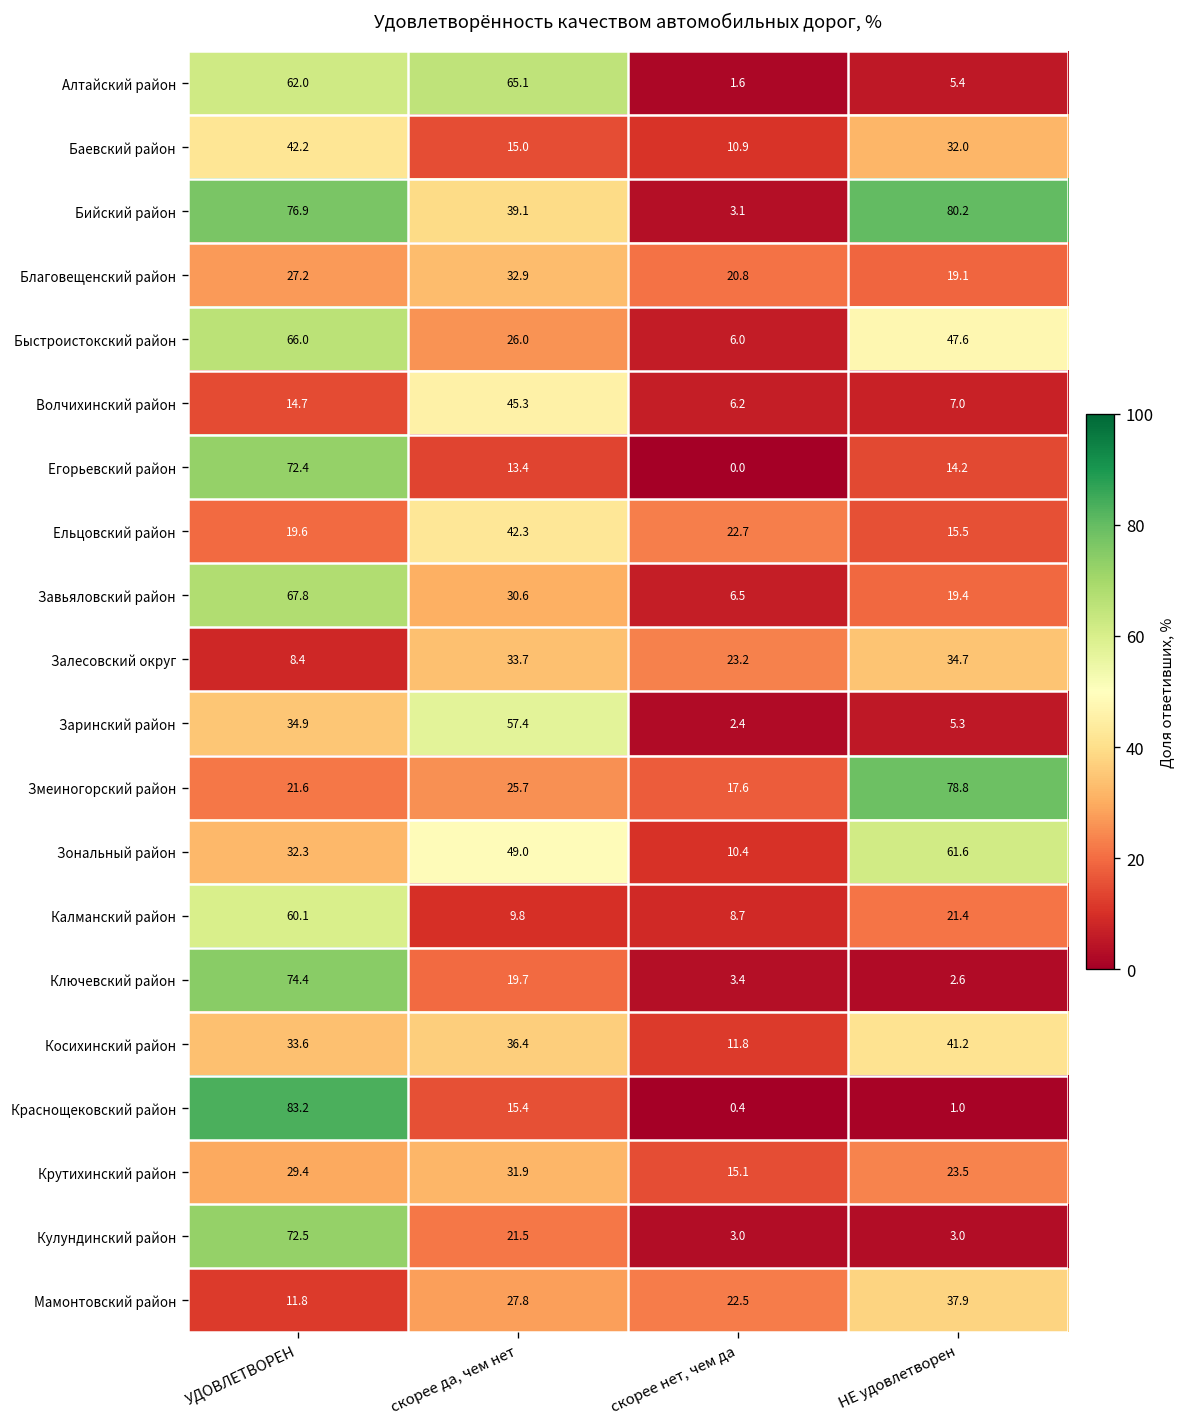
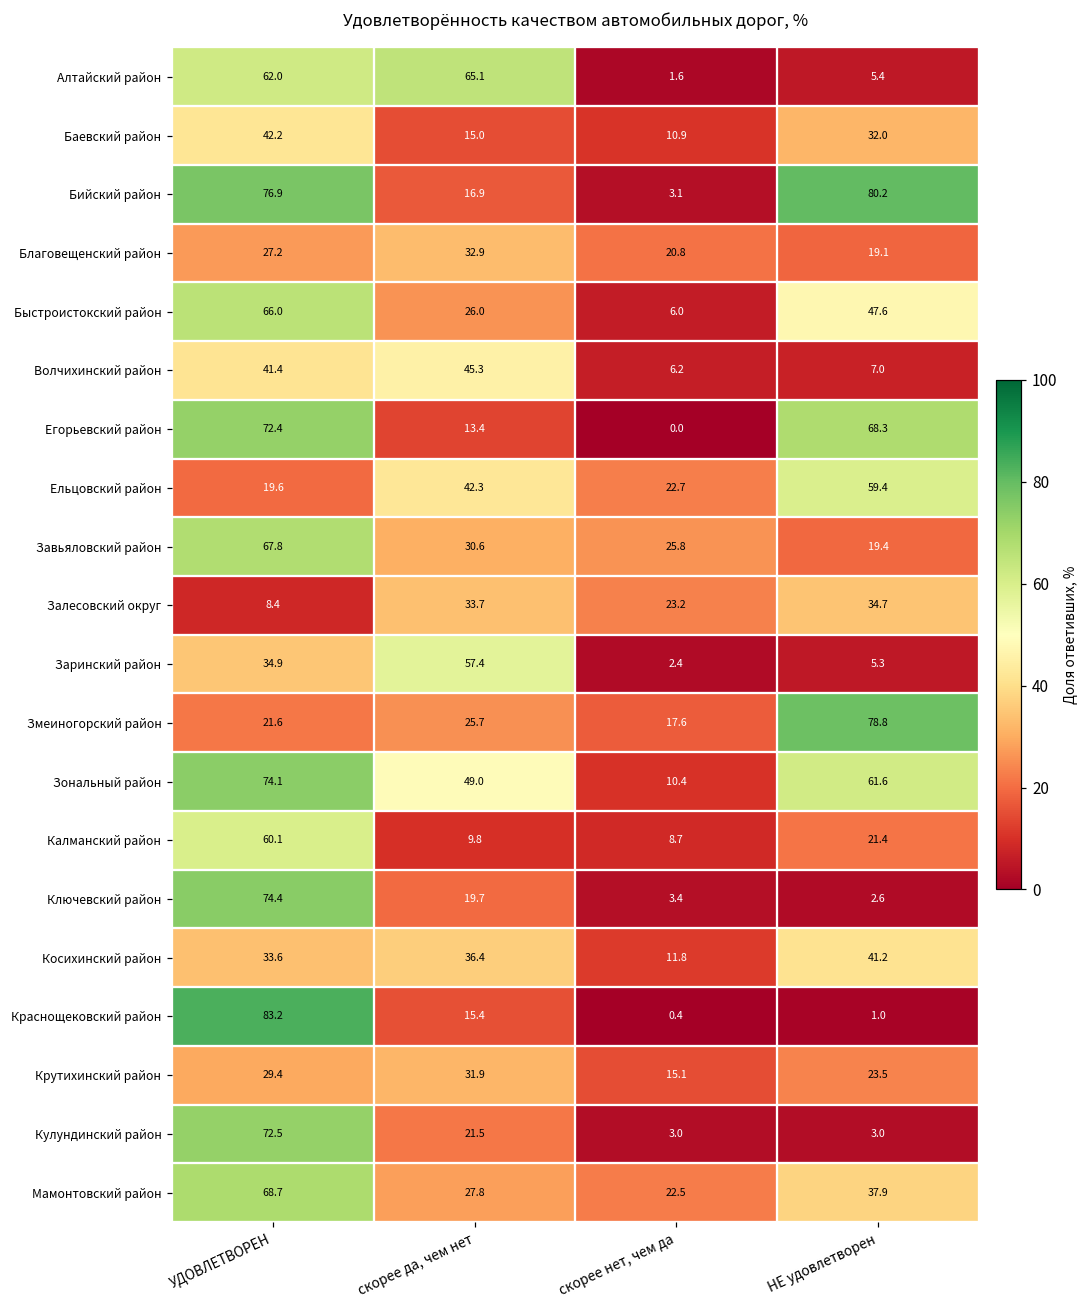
Бийский район, скорее да, чем нет: 39.1 -> 16.9
Волчихинский район, УДОВЛЕТВОРЕН: 14.7 -> 41.4
Егорьевский район, НЕ удовлетворен: 14.2 -> 68.3
Ельцовский район, НЕ удовлетворен: 15.5 -> 59.4
Завьяловский район, скорее нет, чем да: 6.5 -> 25.8
Зональный район, УДОВЛЕТВОРЕН: 32.3 -> 74.1
Мамонтовский район, УДОВЛЕТВОРЕН: 11.8 -> 68.7
